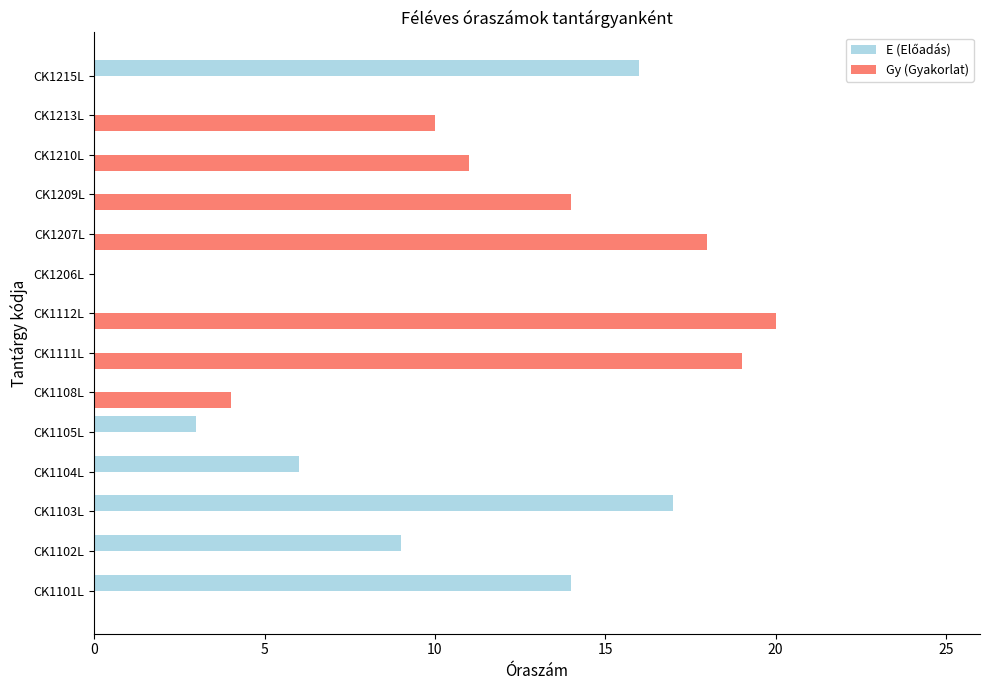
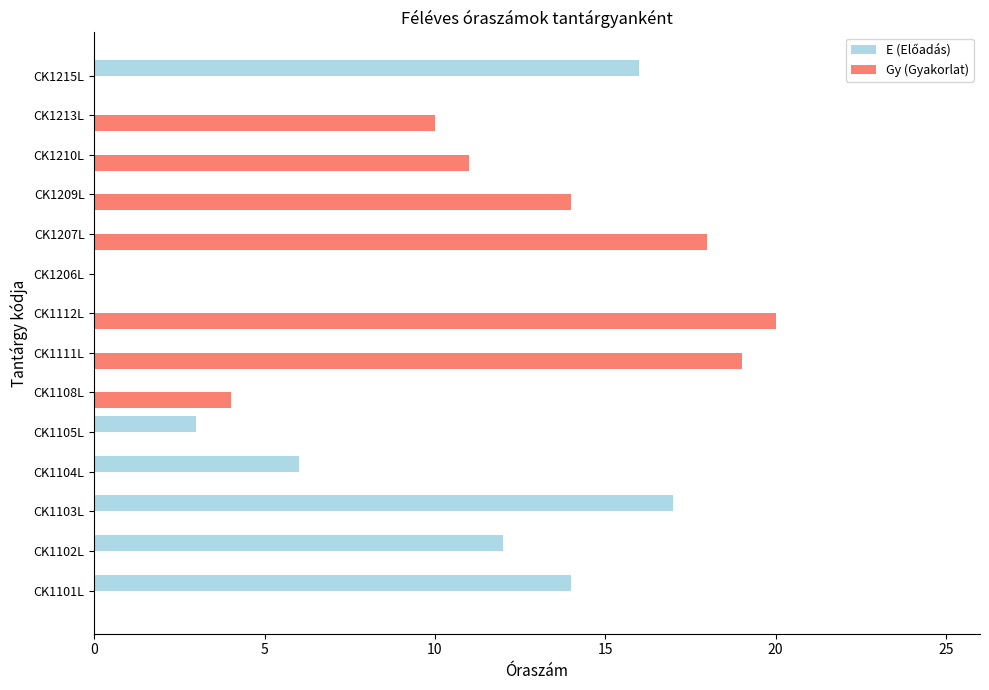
E (Előadás), CK1102L: 9 -> 12
